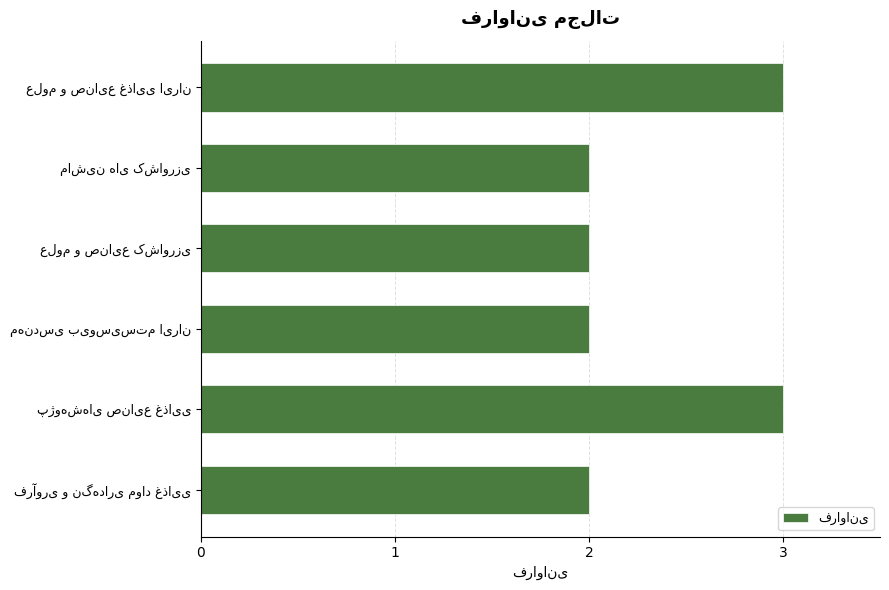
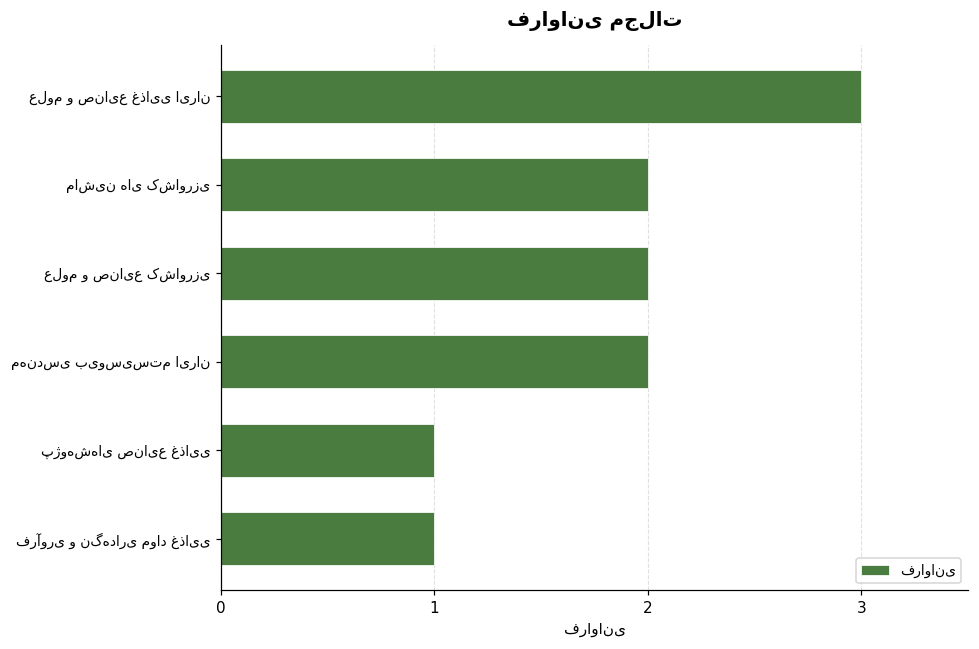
پژوهشهای صنایع غذایی: 3 -> 1
فرآوری و نگهداری مواد غذایی: 2 -> 1
